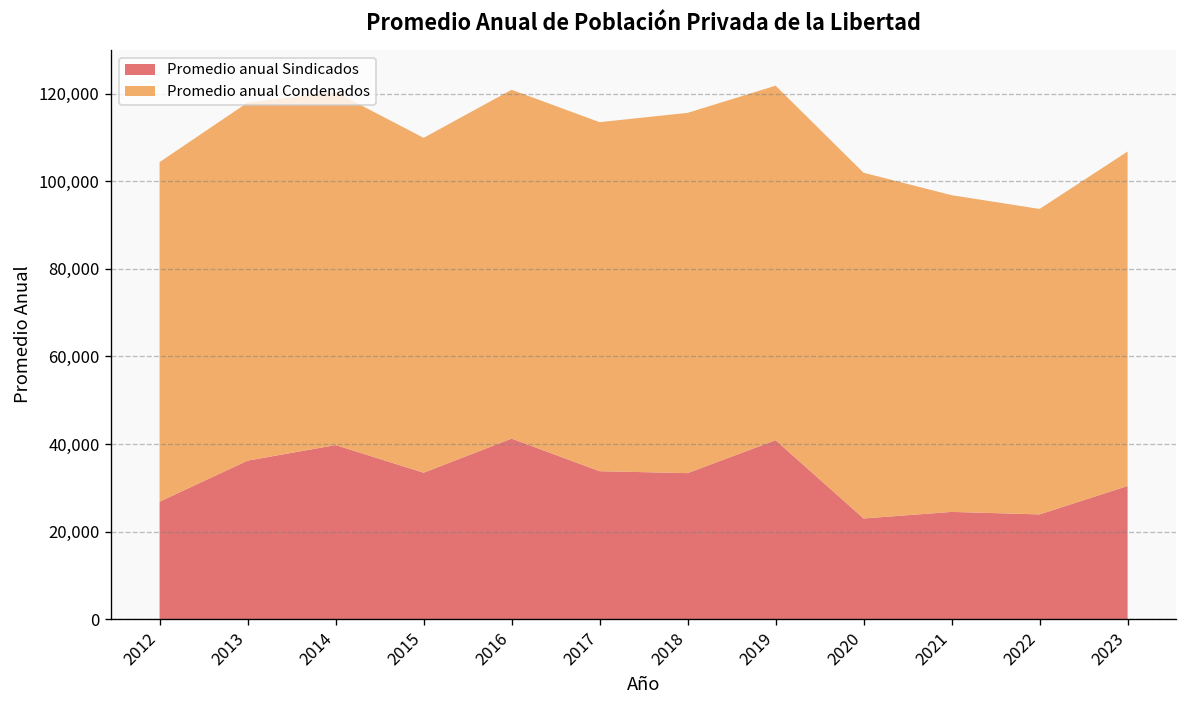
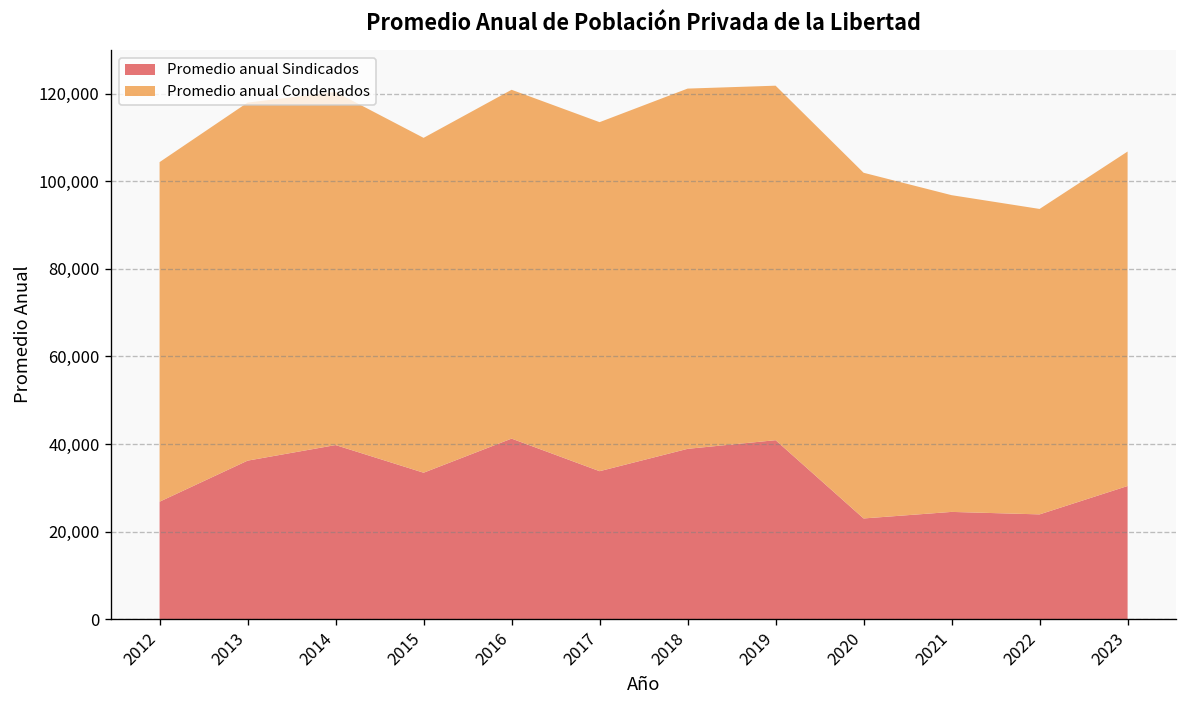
Promedio anual Sindicados, 2018: 33,000 -> 39,000
